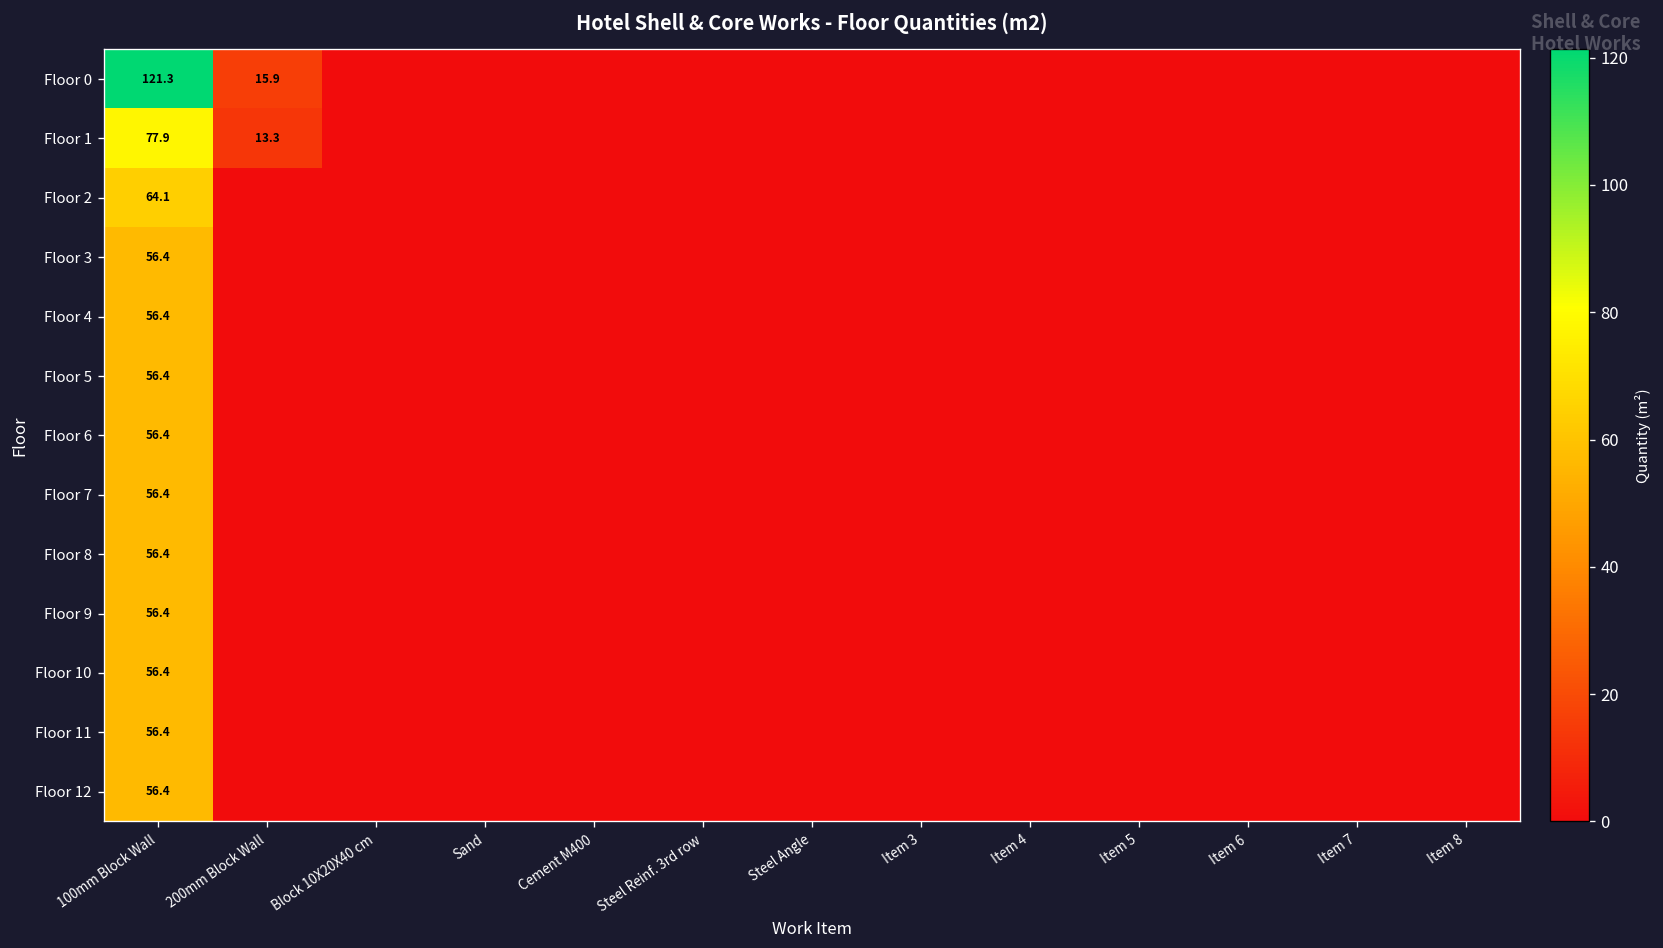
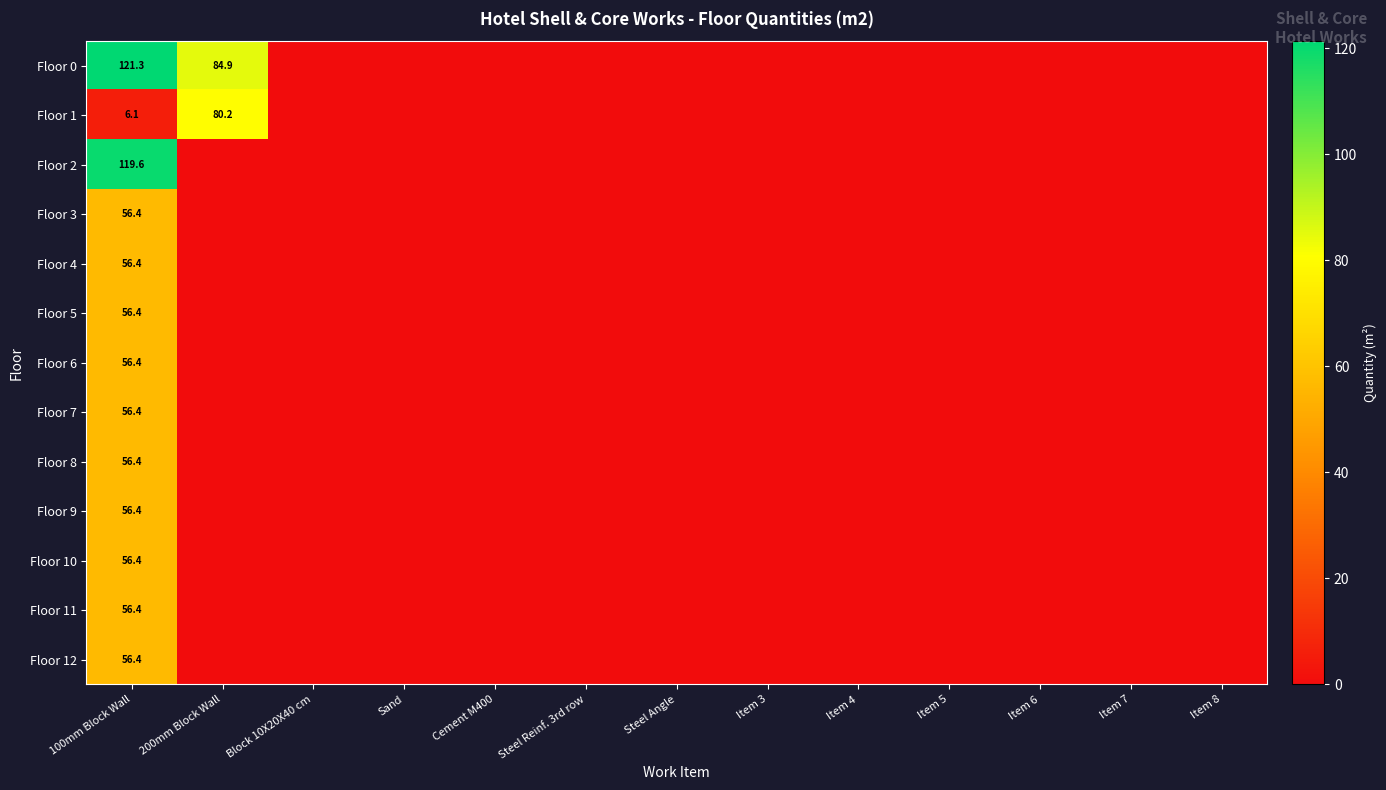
Floor 0, 200mm Block Wall: 15.9 -> 84.9
Floor 1, 100mm Block Wall: 77.9 -> 6.1
Floor 1, 200mm Block Wall: 13.3 -> 80.2
Floor 2, 100mm Block Wall: 64.1 -> 119.6
